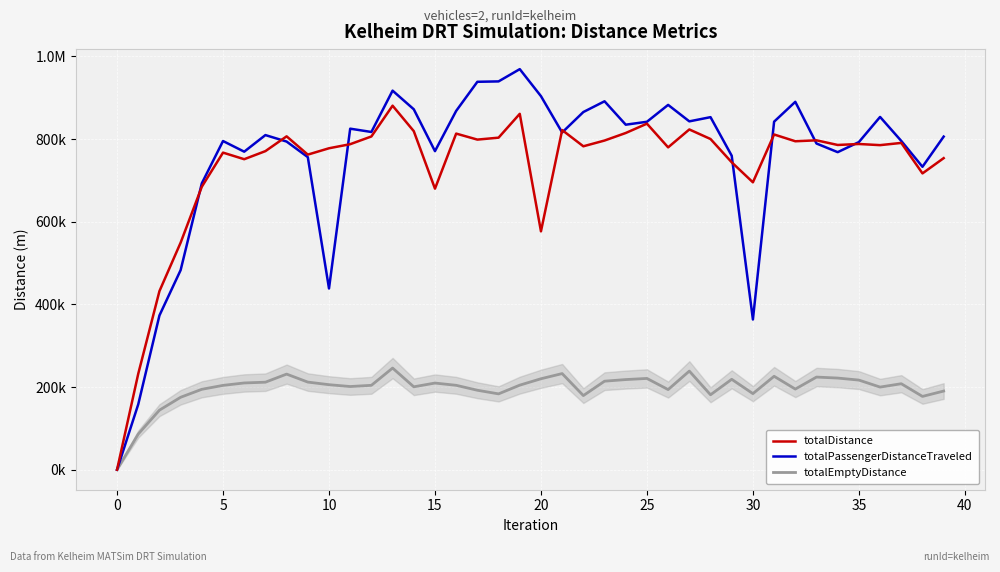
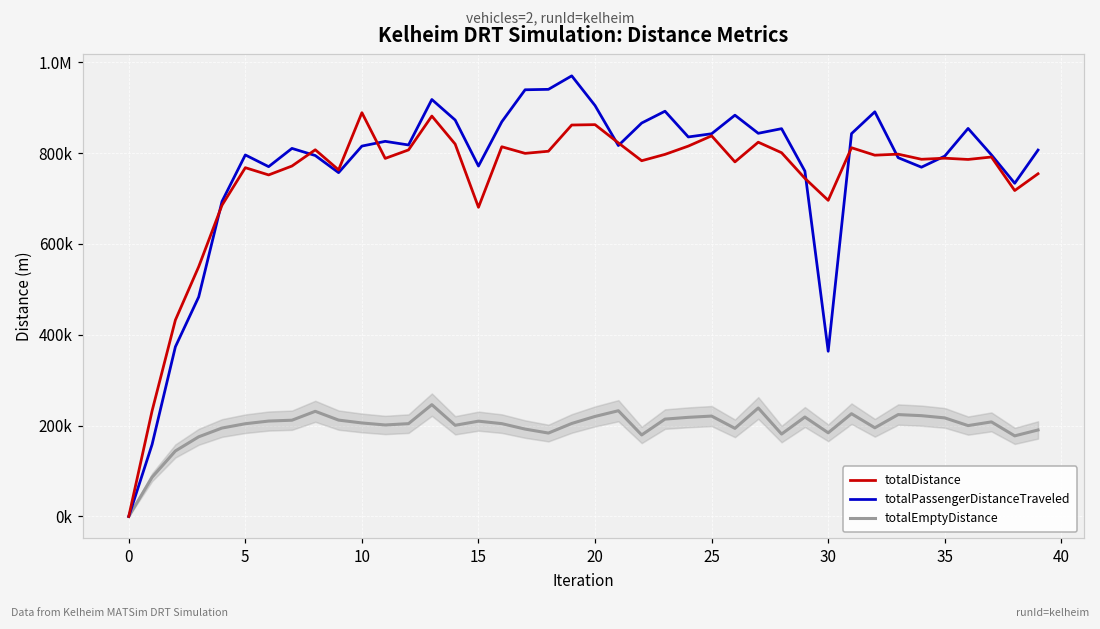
totalDistance, 10: 780000 -> 890000
totalPassengerDistanceTraveled, 10: 440000 -> 810000
totalDistance, 20: 580000 -> 860000
